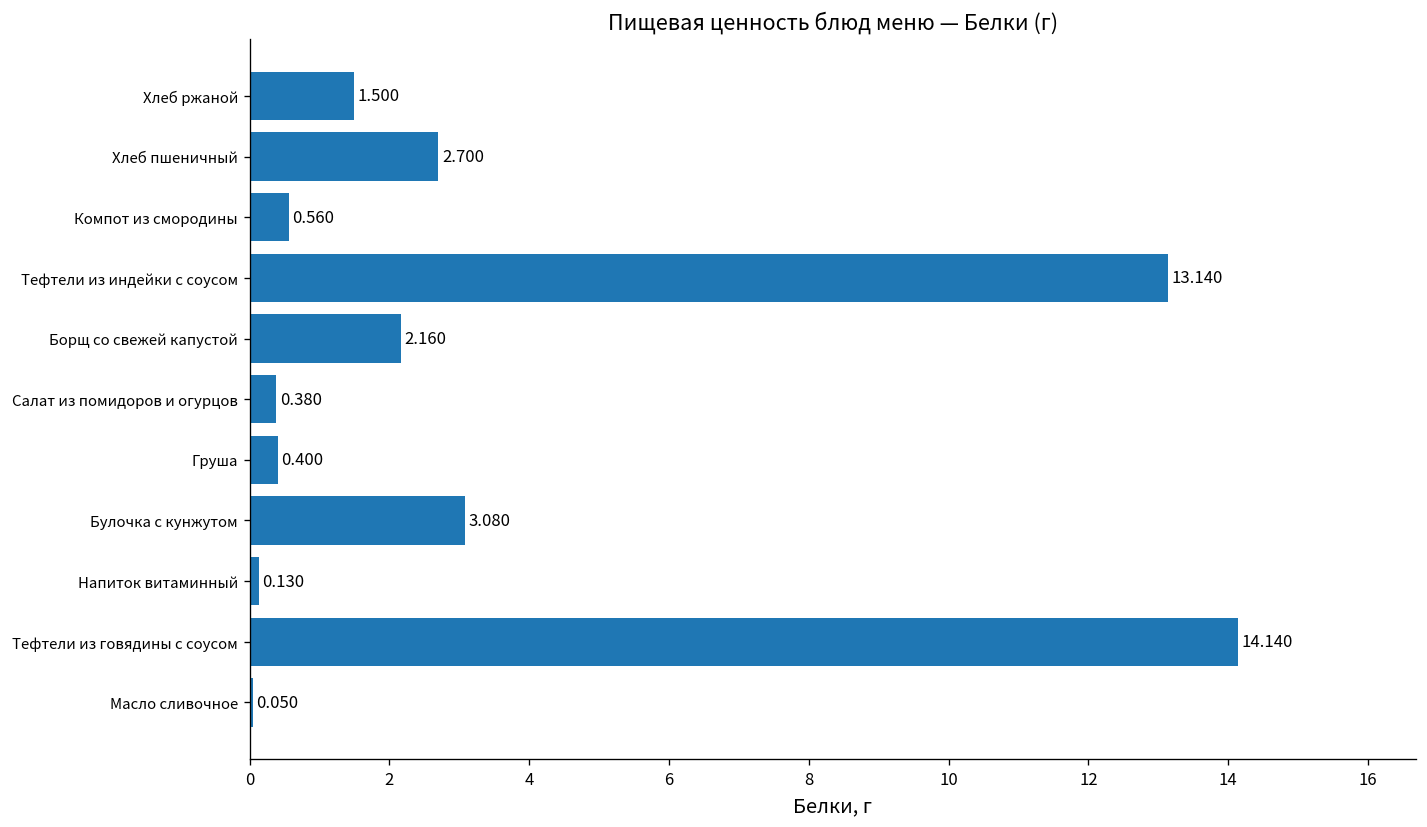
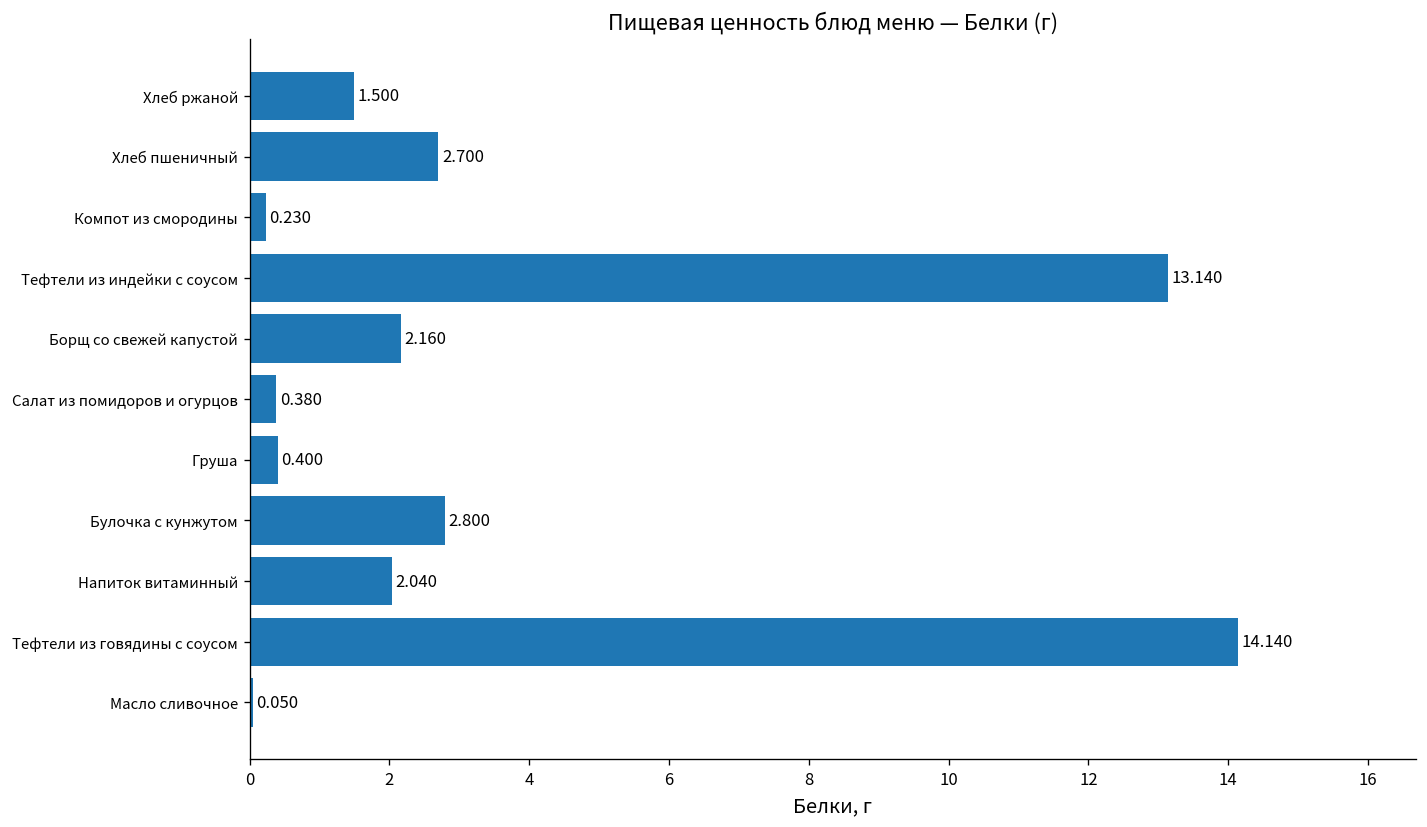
Компот из смородины: 0.560 -> 0.230
Булочка с кунжутом: 3.080 -> 2.800
Напиток витаминный: 0.130 -> 2.040
